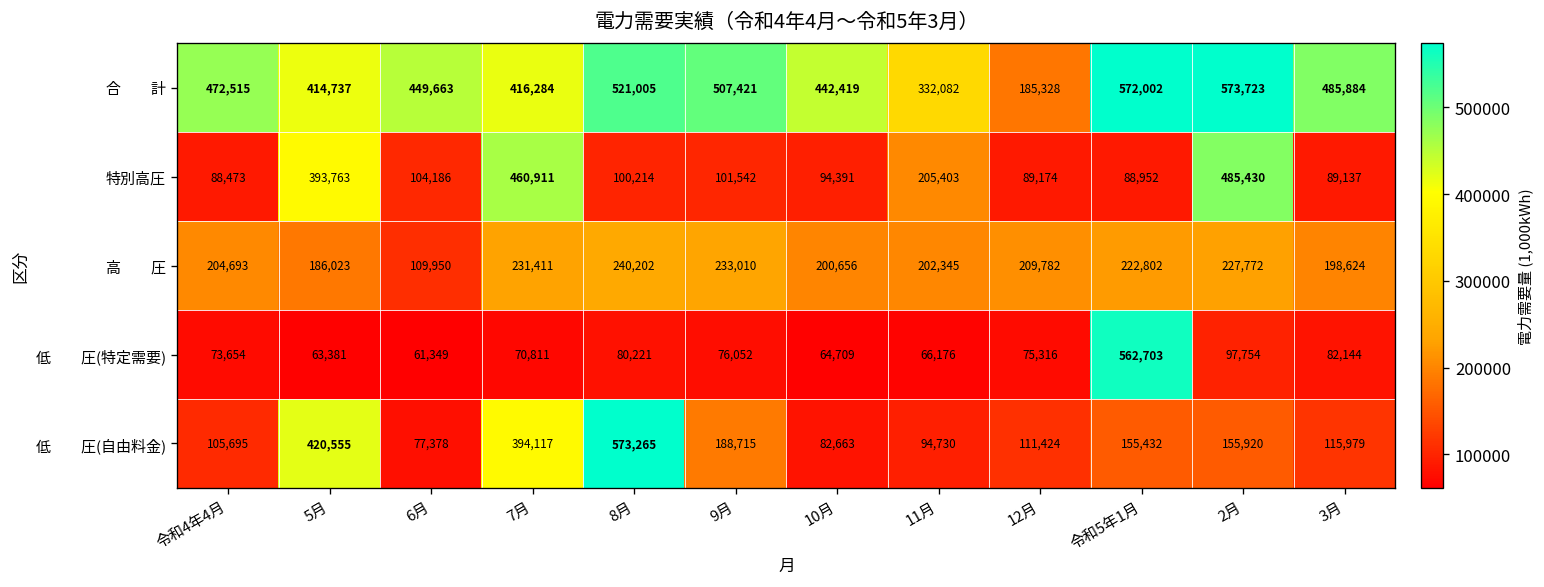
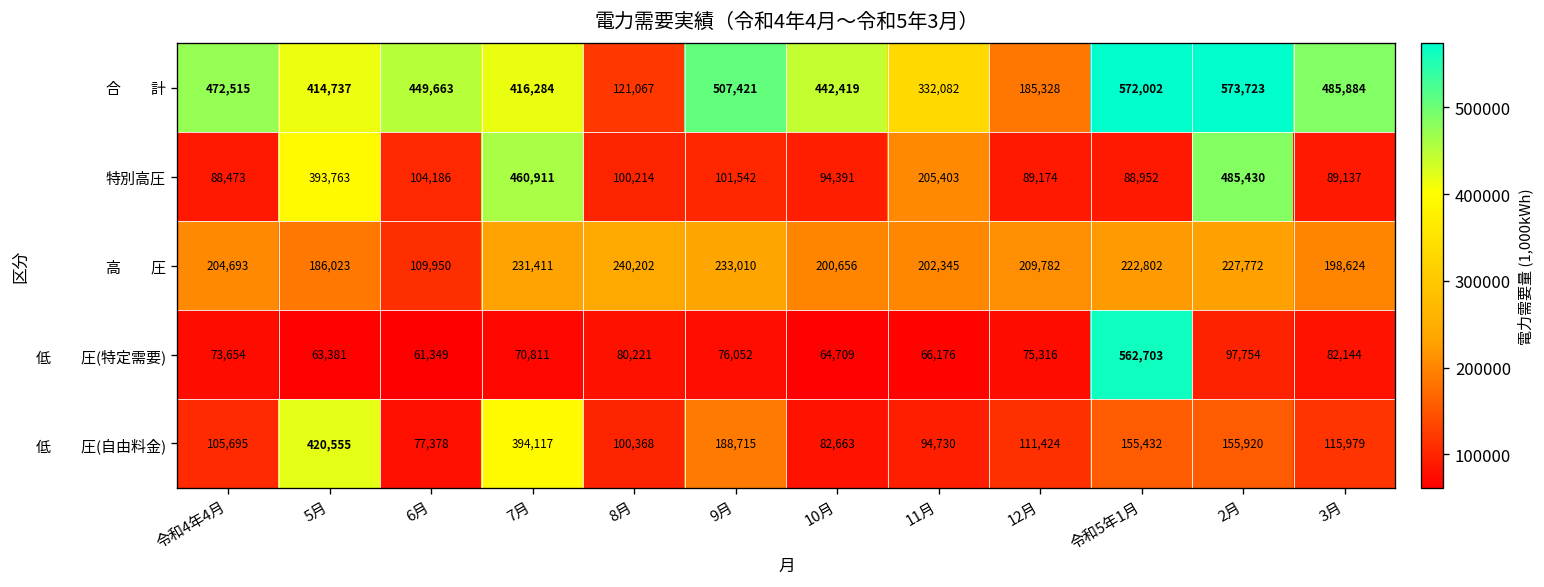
合 計, 8月: 521,005 -> 121,067
低 圧(自由料金), 8月: 573,265 -> 100,368
